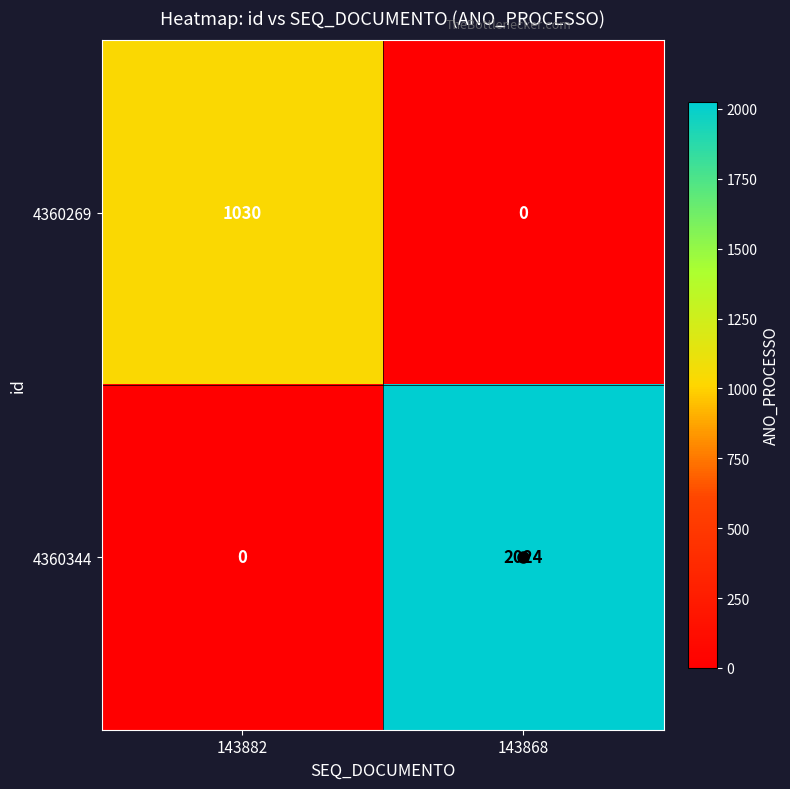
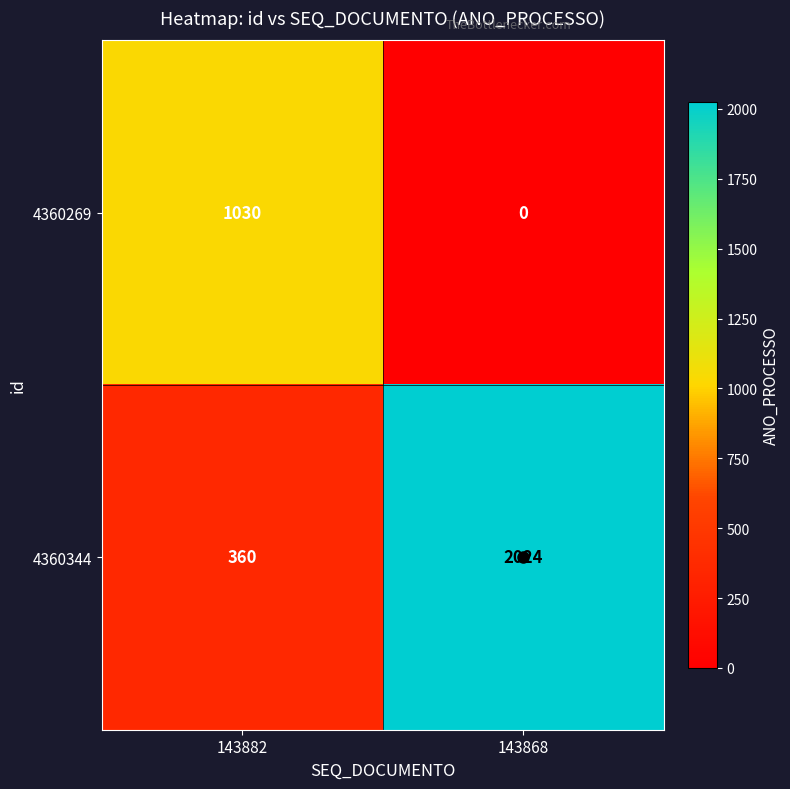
4360344, 143882: 0 -> 360
